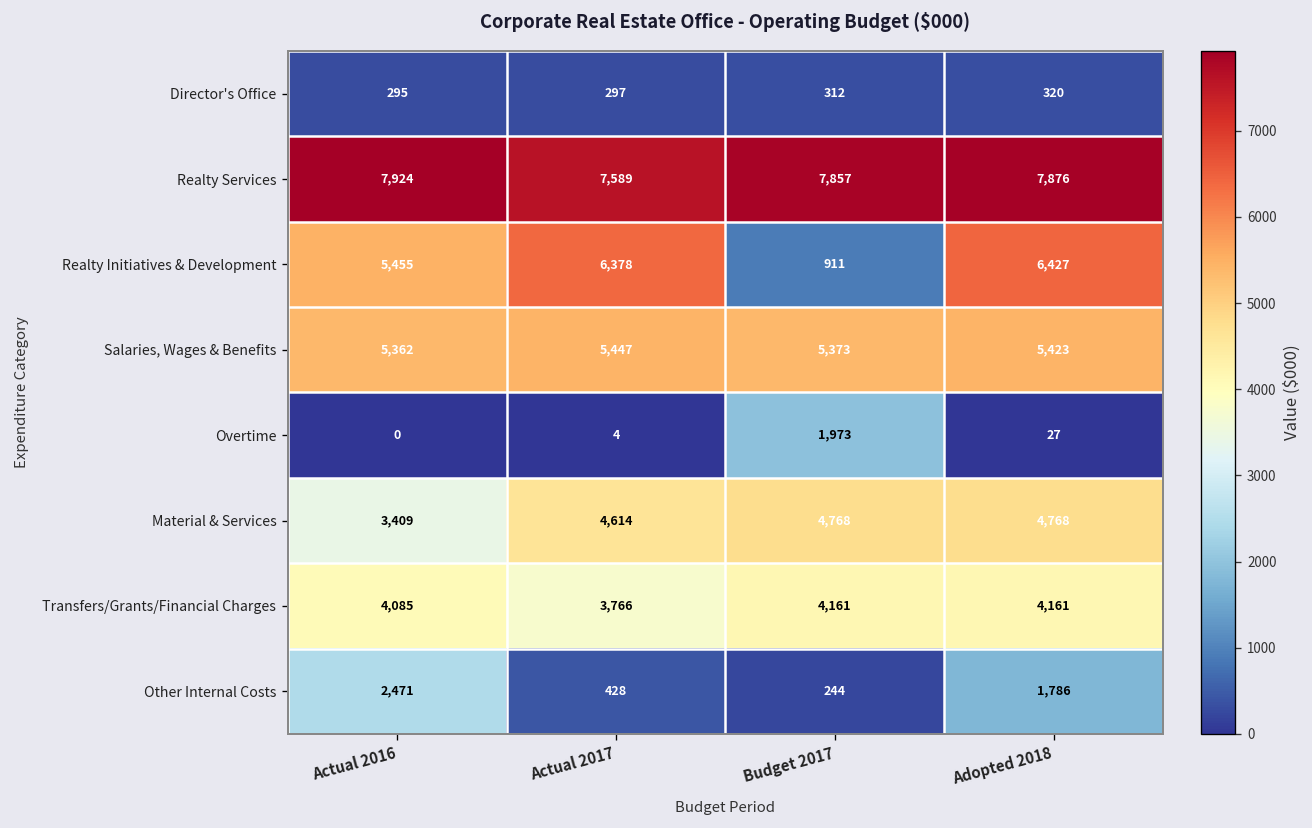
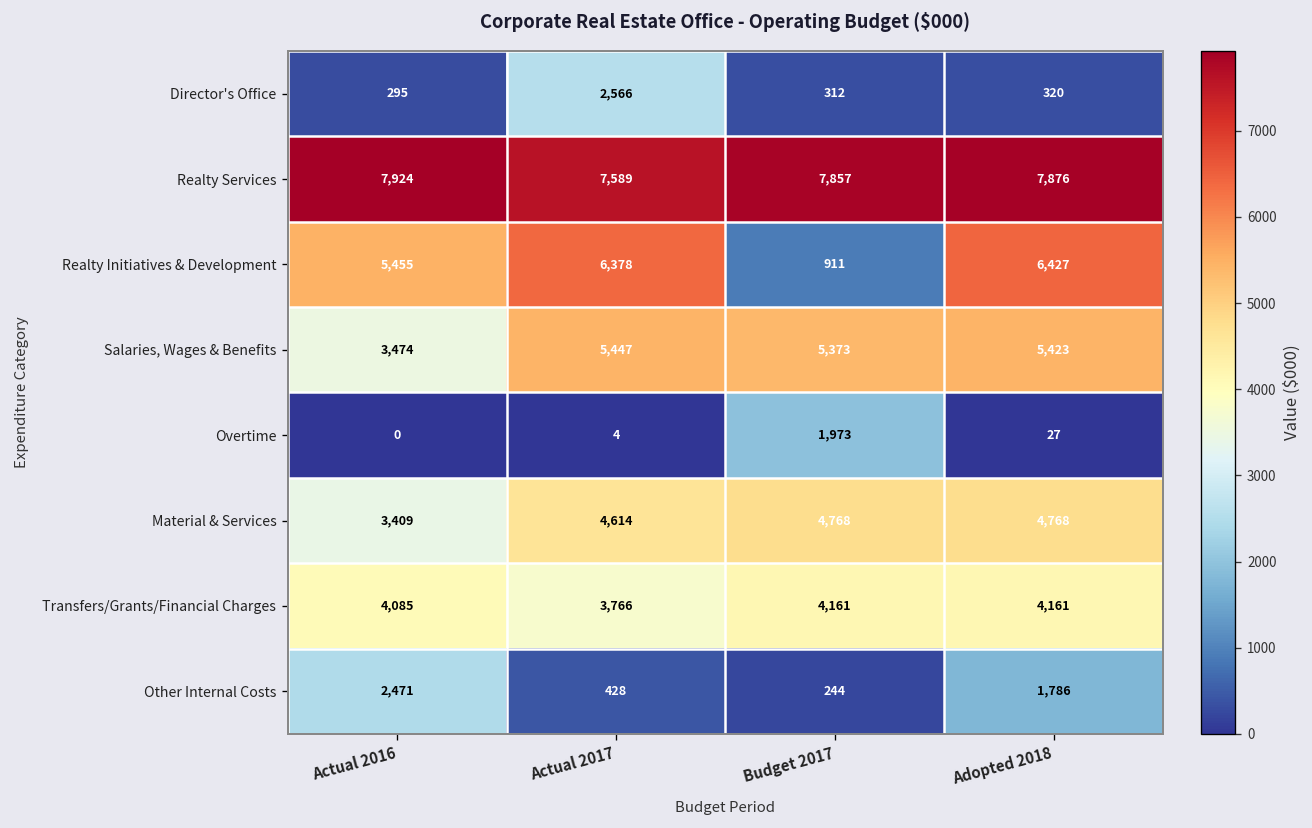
Director's Office, Actual 2017: 297 -> 2,566
Salaries, Wages & Benefits, Actual 2016: 5,362 -> 3,474
